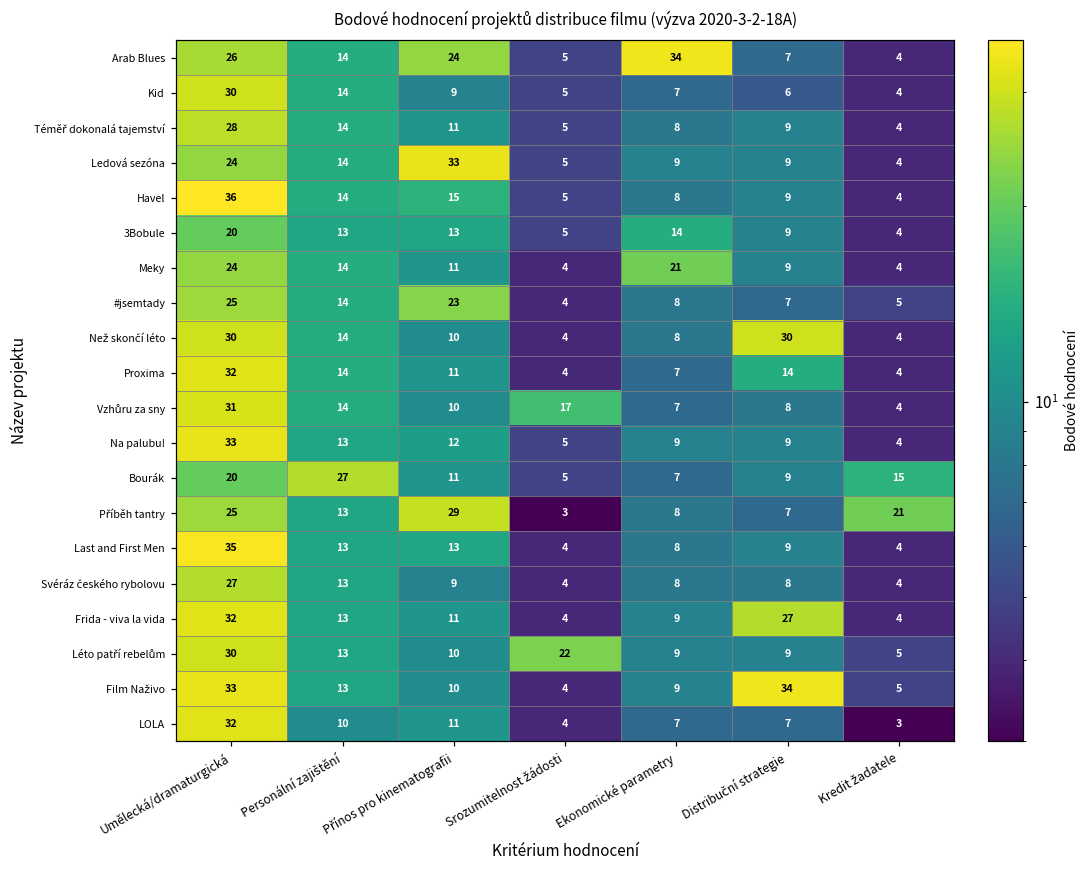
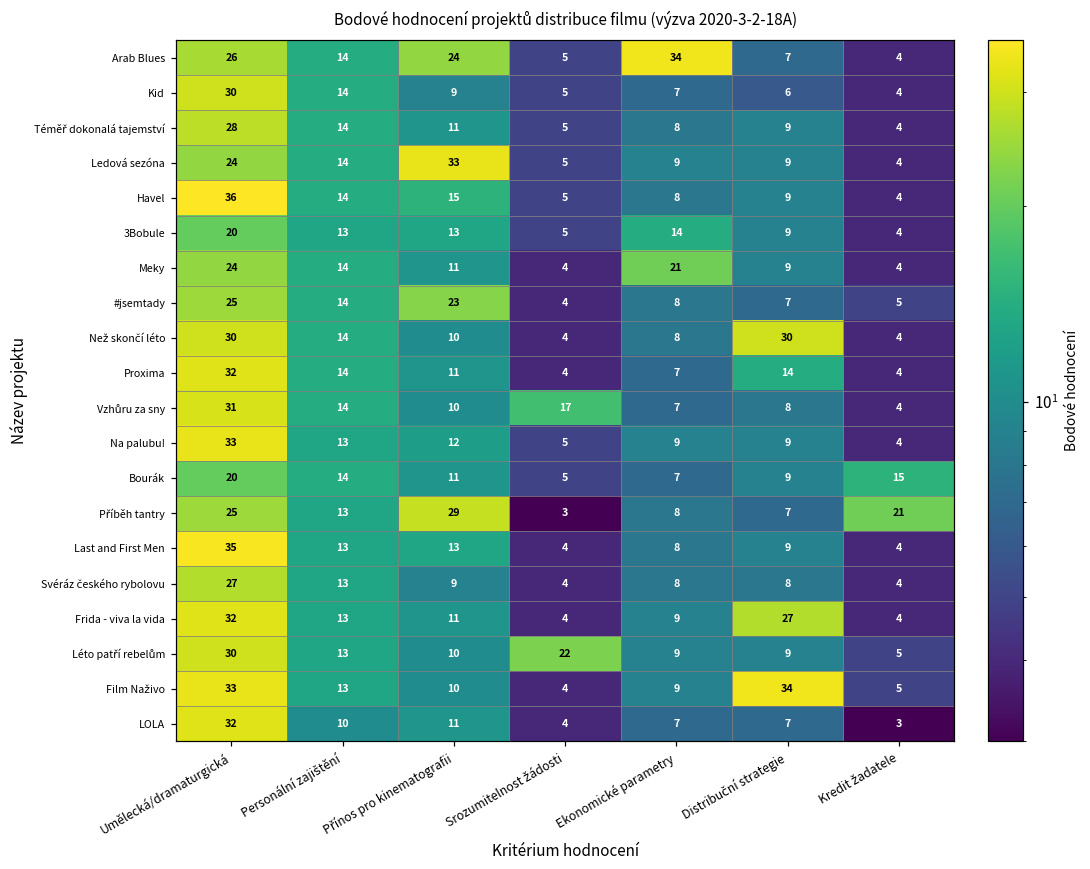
Bourák, Personální zajištění: 27 -> 14
